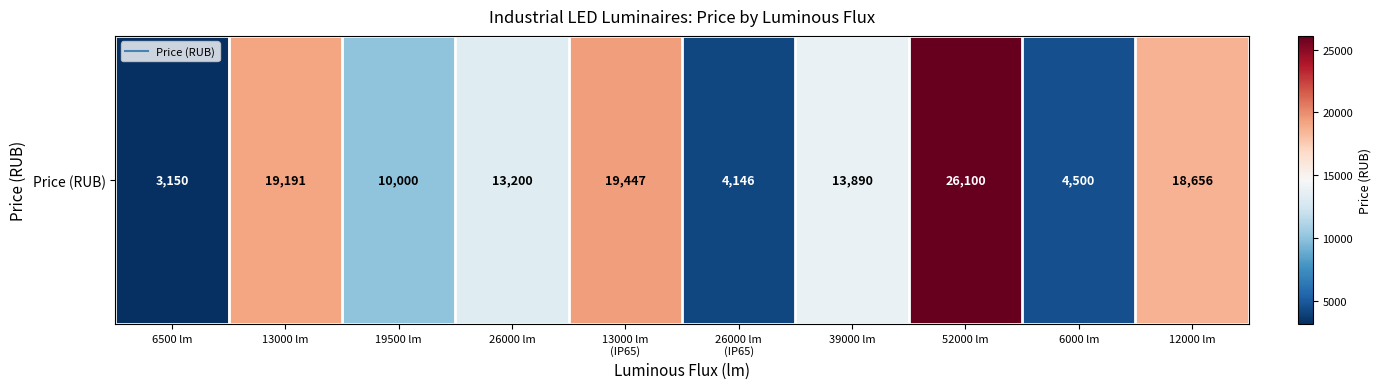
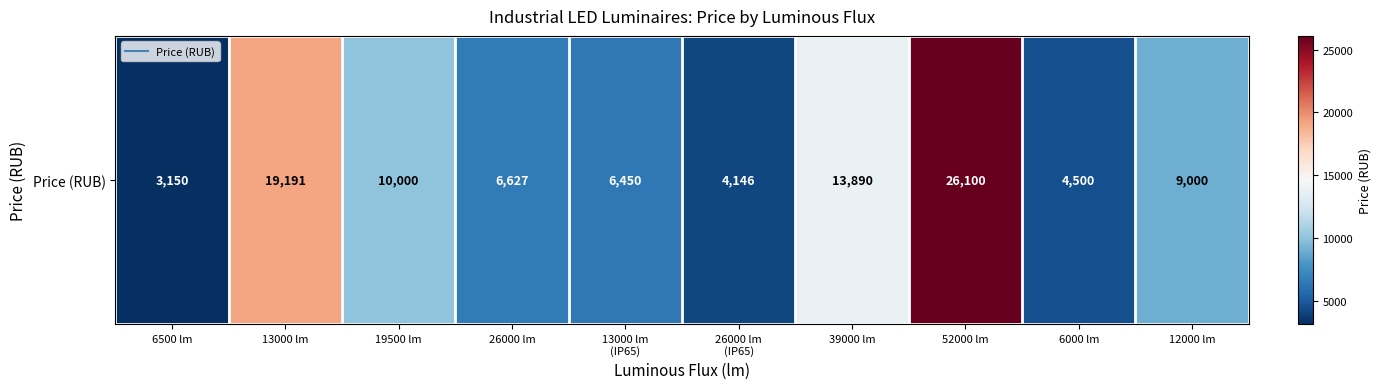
Price (RUB), 26000 lm: 13,200 -> 6,627
Price (RUB), 13000 lm (IP65): 19,447 -> 6,450
Price (RUB), 12000 lm: 18,656 -> 9,000
